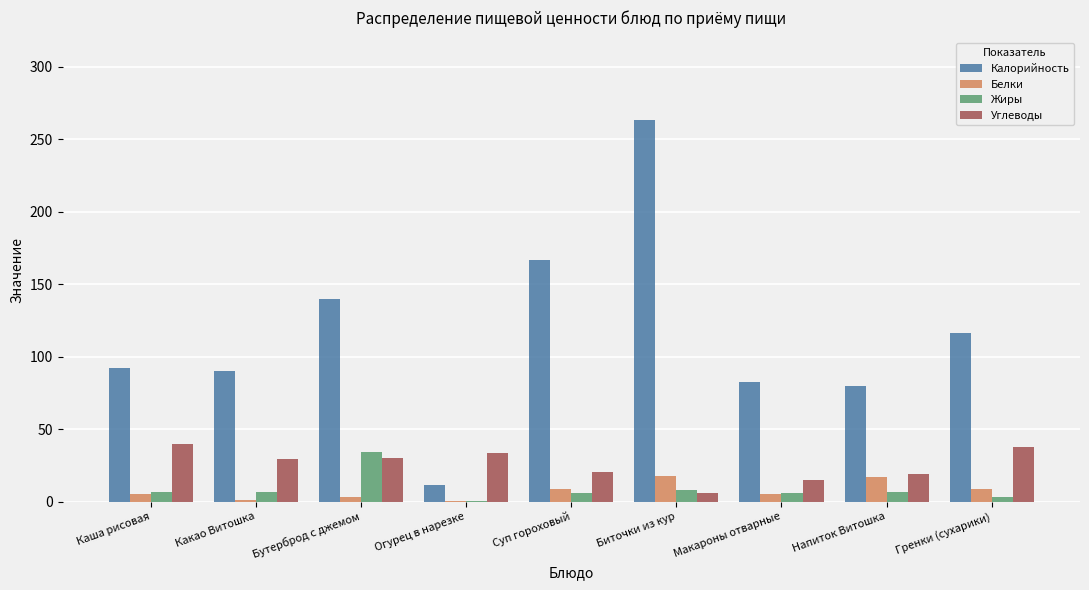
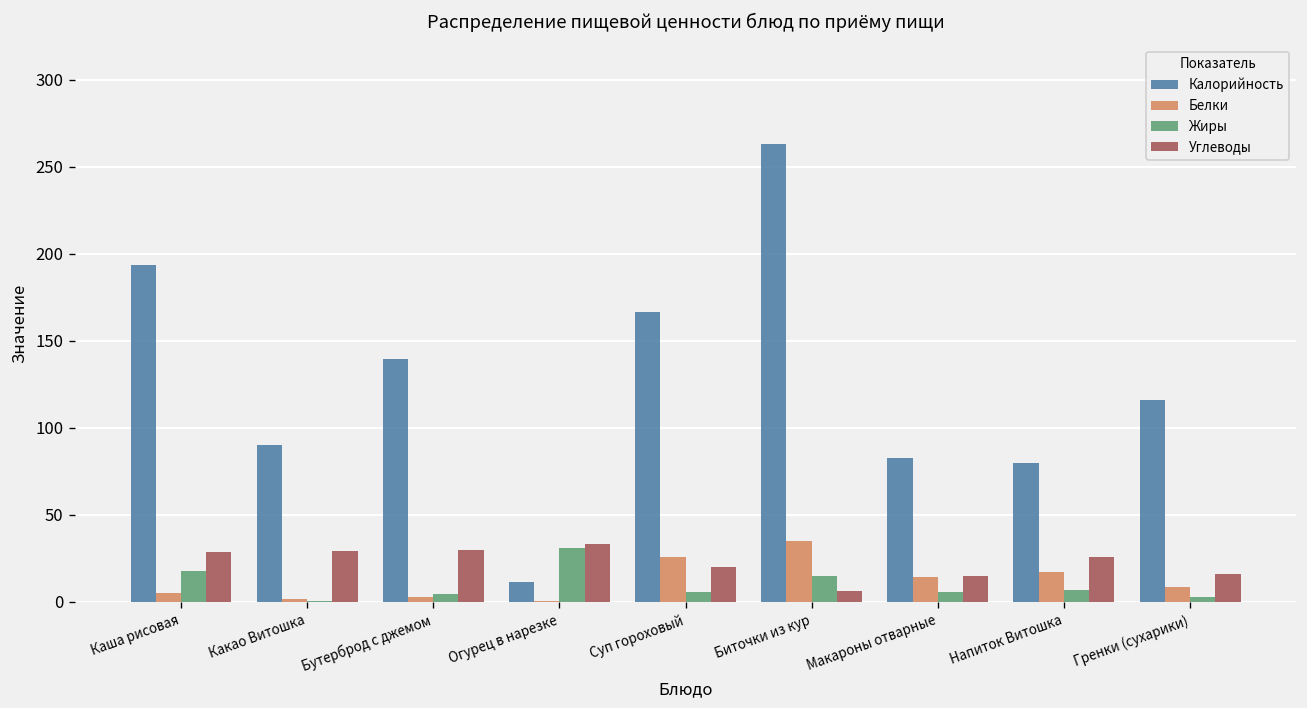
Калорийность, Каша рисовая: 92 -> 194
Жиры, Каша рисовая: 7 -> 18
Углеводы, Каша рисовая: 39 -> 28
Жиры, Какао Витошка: 7 -> 1
Жиры, Бутерброд с джемом: 34 -> 5
Жиры, Огурец в нарезке: 0 -> 31
Белки, Суп гороховый: 8 -> 26
Белки, Биточки из кур: 18 -> 35
Жиры, Биточки из кур: 8 -> 15
Белки, Макароны отварные: 5 -> 14
Углеводы, Напиток Витошка: 19 -> 26
Углеводы, Гренки (сухарики): 37 -> 16
